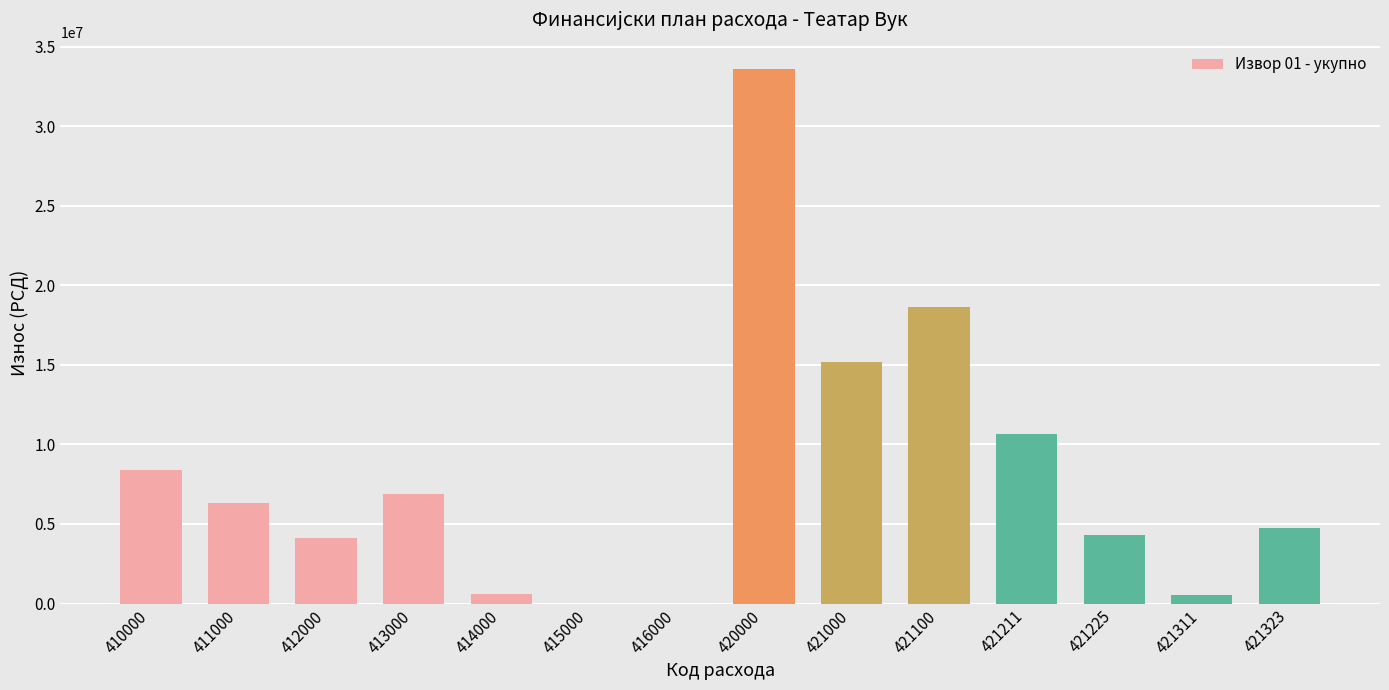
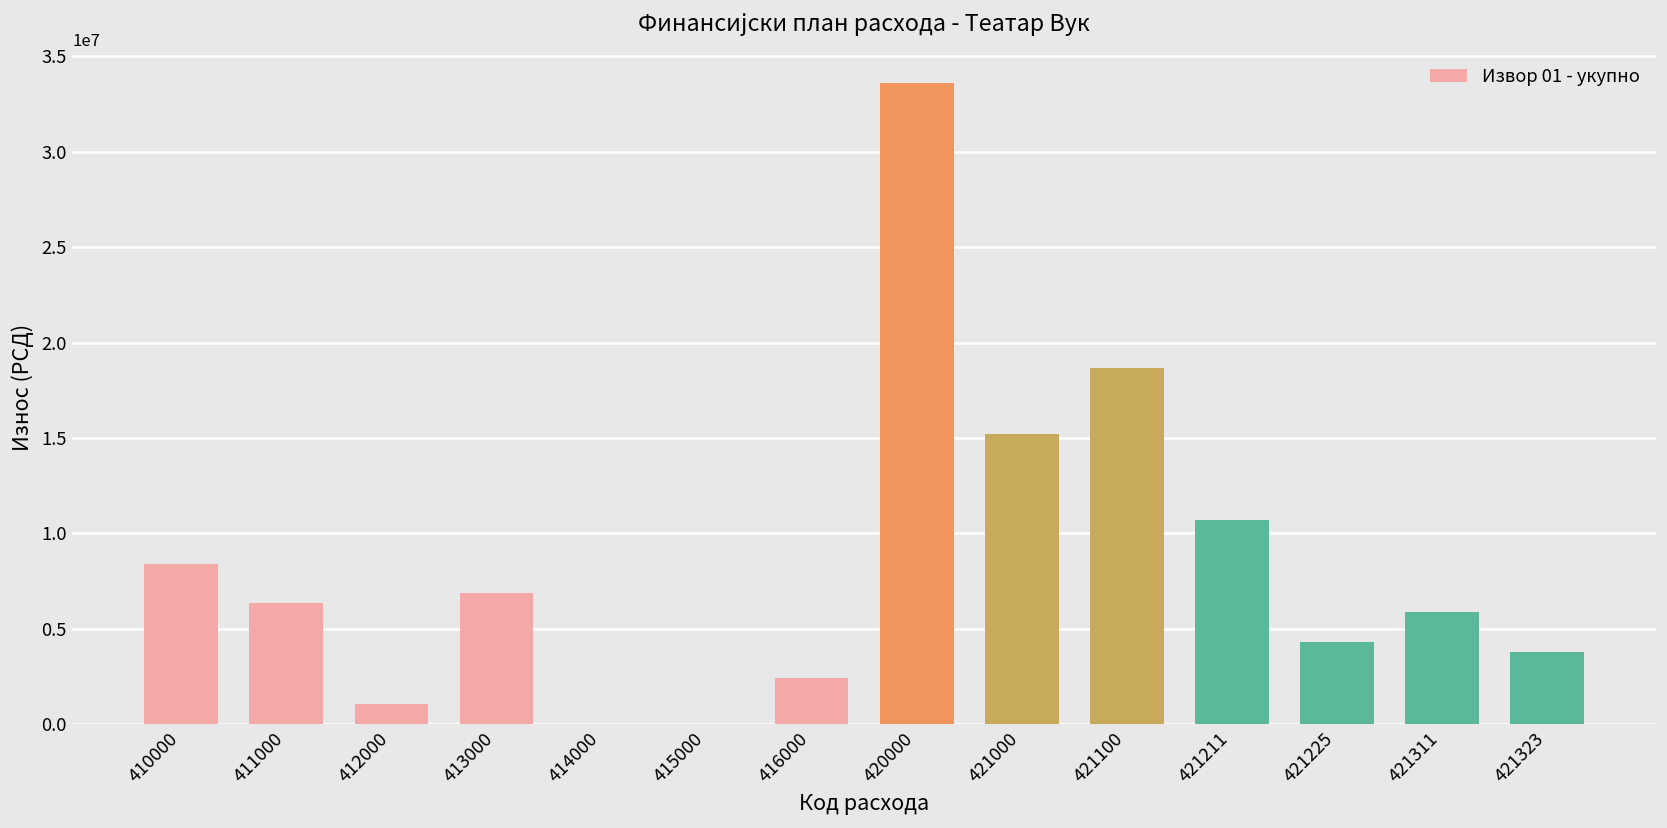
412000: 4100000 -> 1100000
414000: 600000 -> 0
416000: 0 -> 2400000
421311: 500000 -> 5900000
421323: 4700000 -> 3800000
